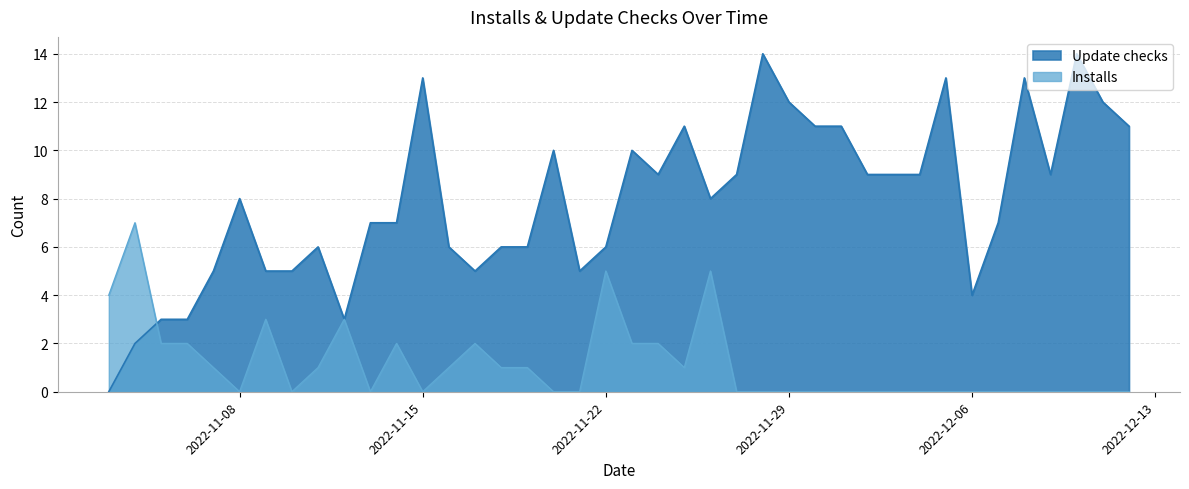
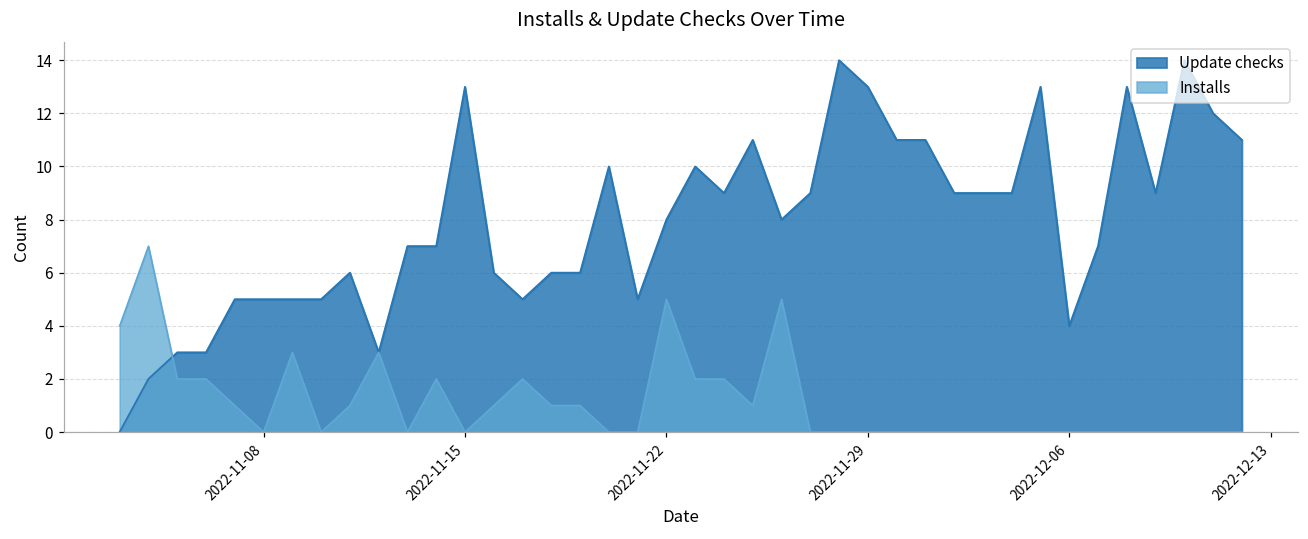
Update checks, 2022-11-08: 8 -> 5
Update checks, 2022-11-22: 6 -> 8
Update checks, 2022-11-29: 12 -> 13
